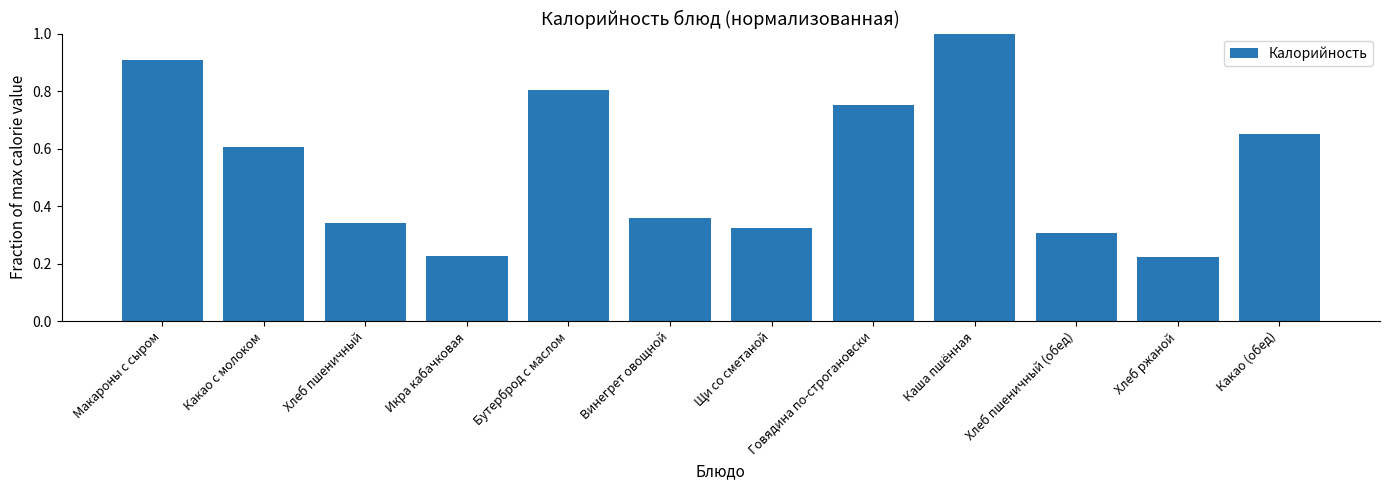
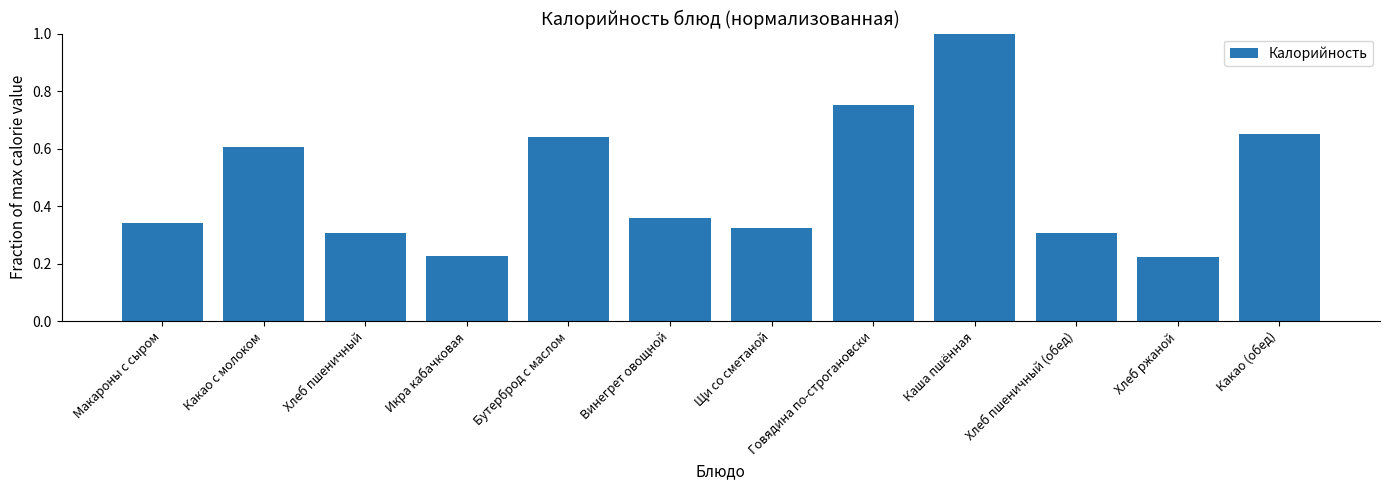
Макароны с сыром: 0.91 -> 0.34
Хлеб пшеничный: 0.34 -> 0.31
Бутерброд с маслом: 0.81 -> 0.64
